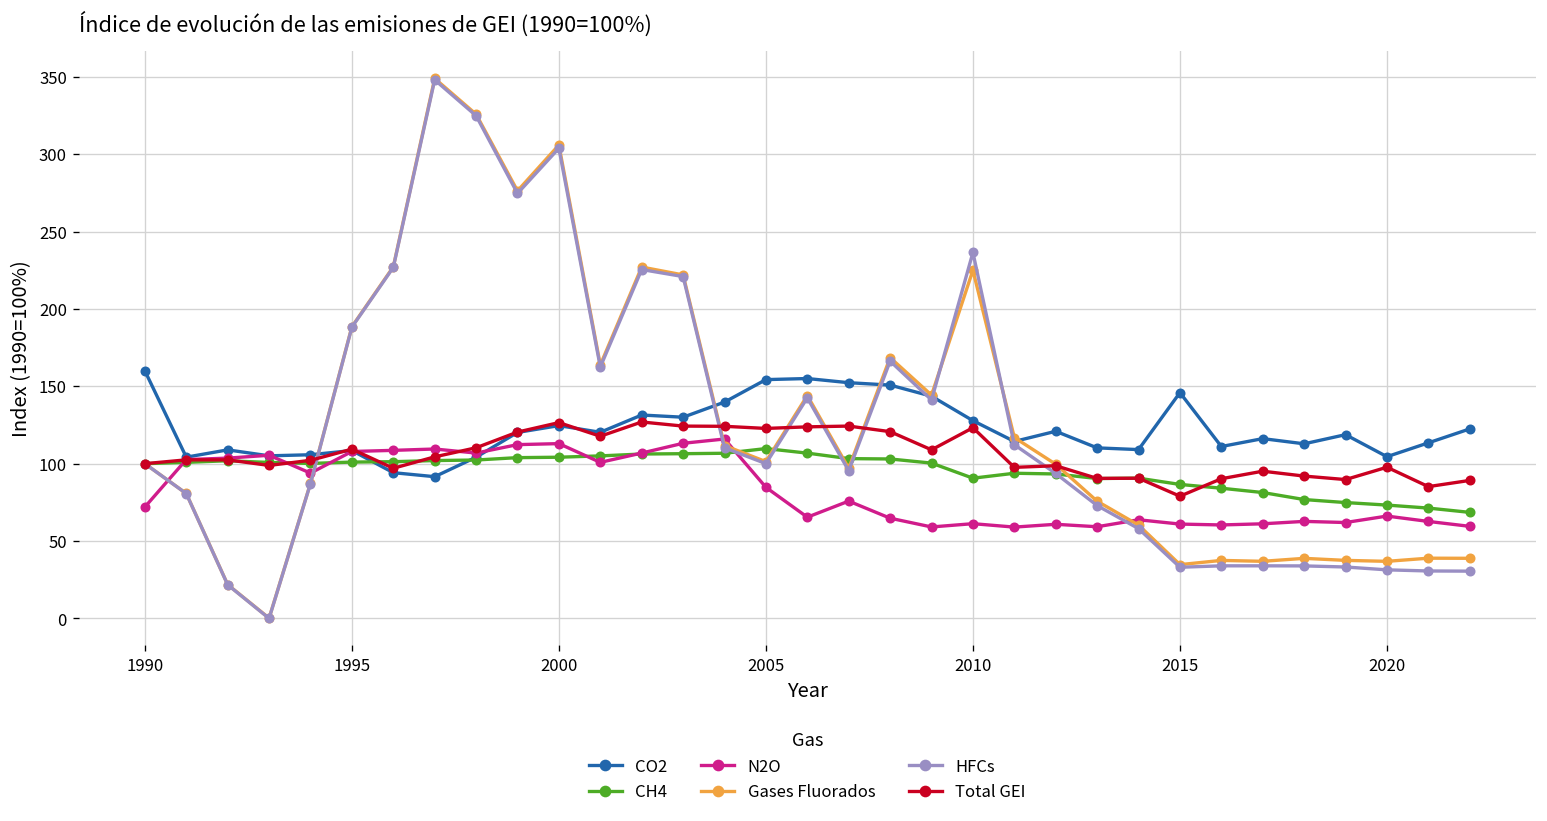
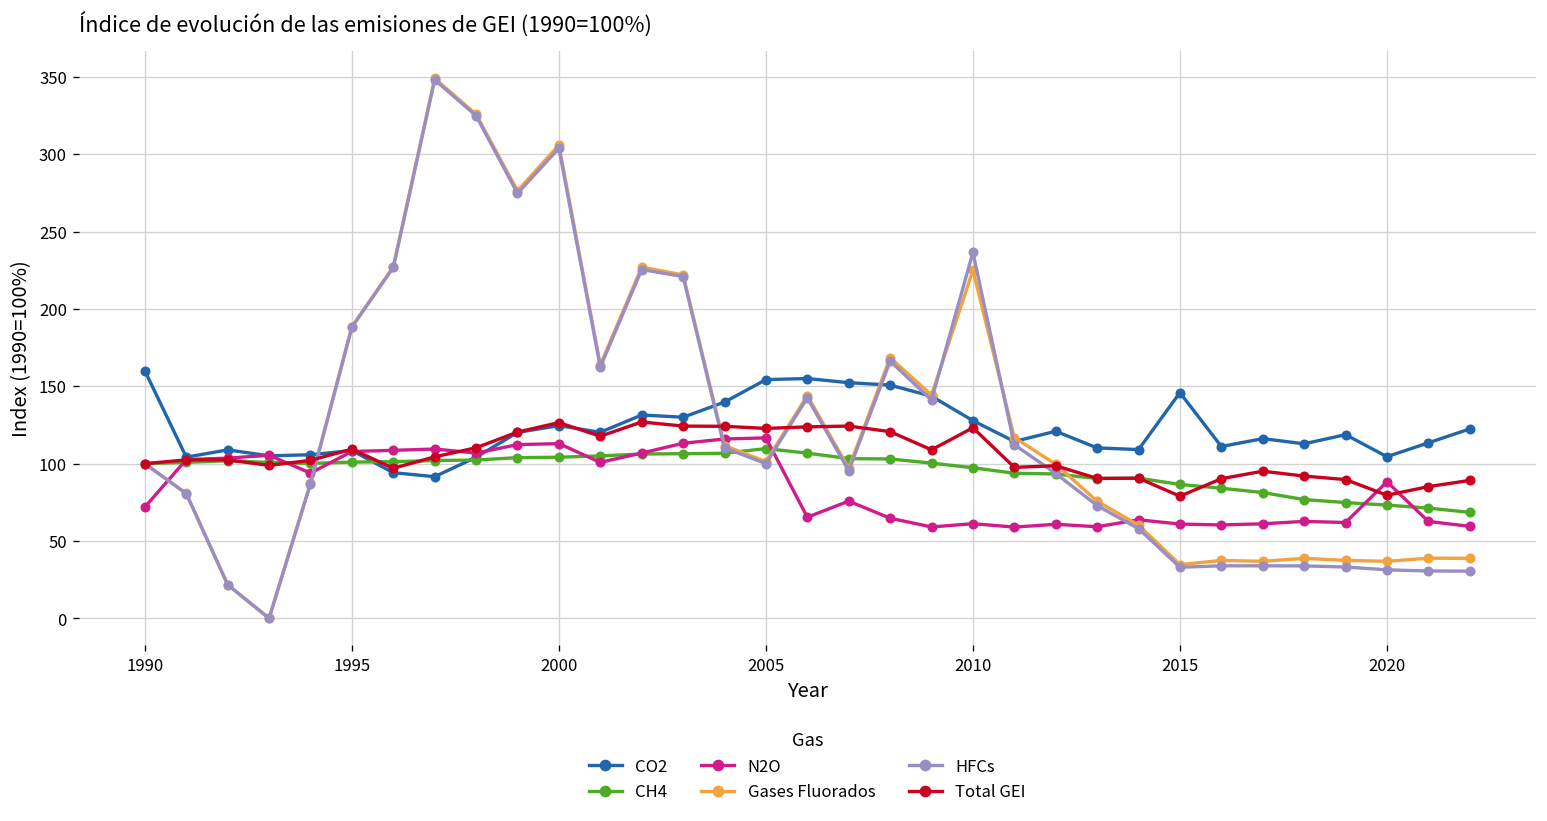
N2O, 2005: 85 -> 117
CH4, 2010: 91 -> 97
N2O, 2020: 66 -> 88
Total GEI, 2020: 98 -> 80
